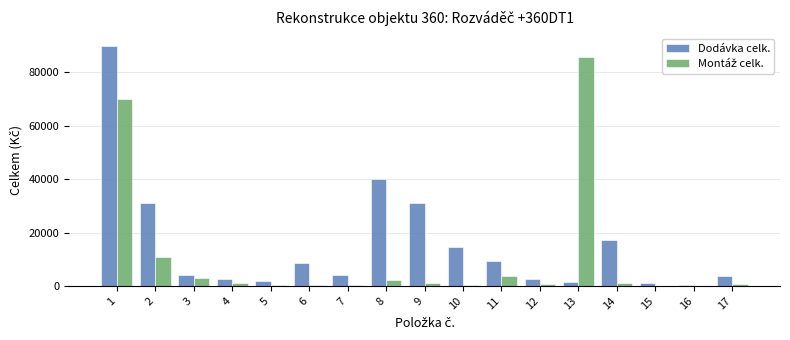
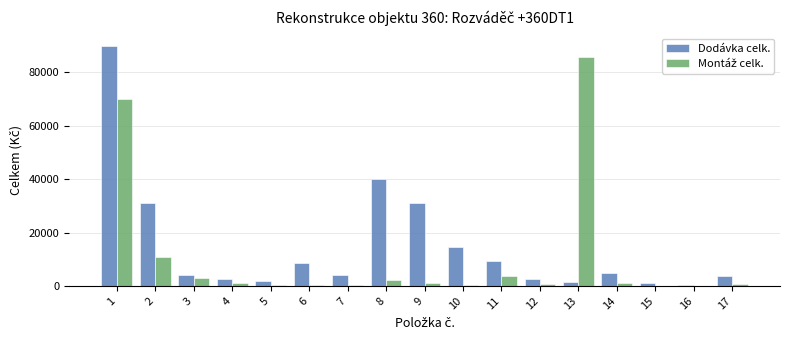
Dodávka celk., 14: 17000 -> 5000
